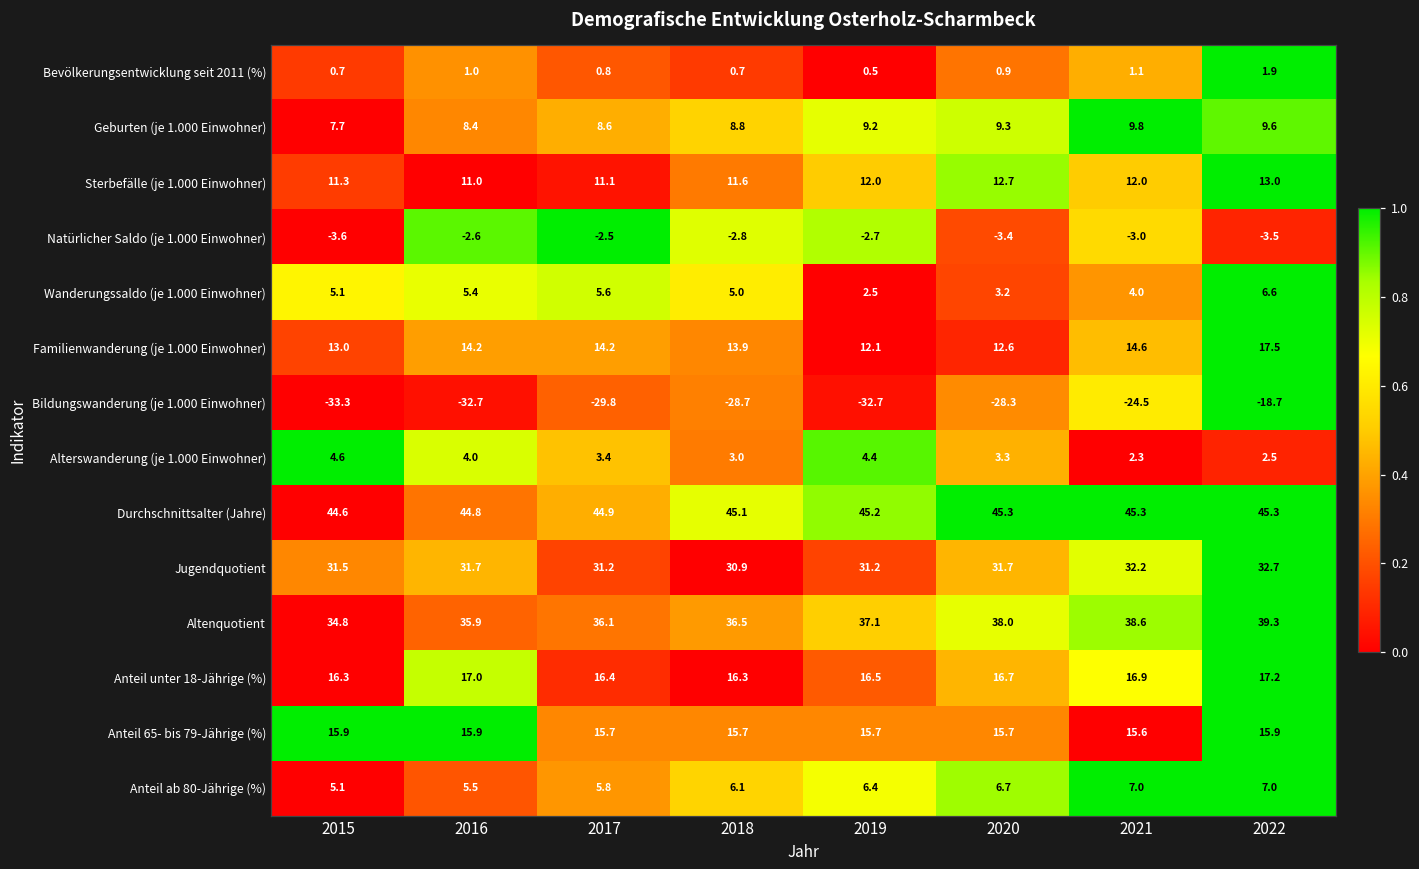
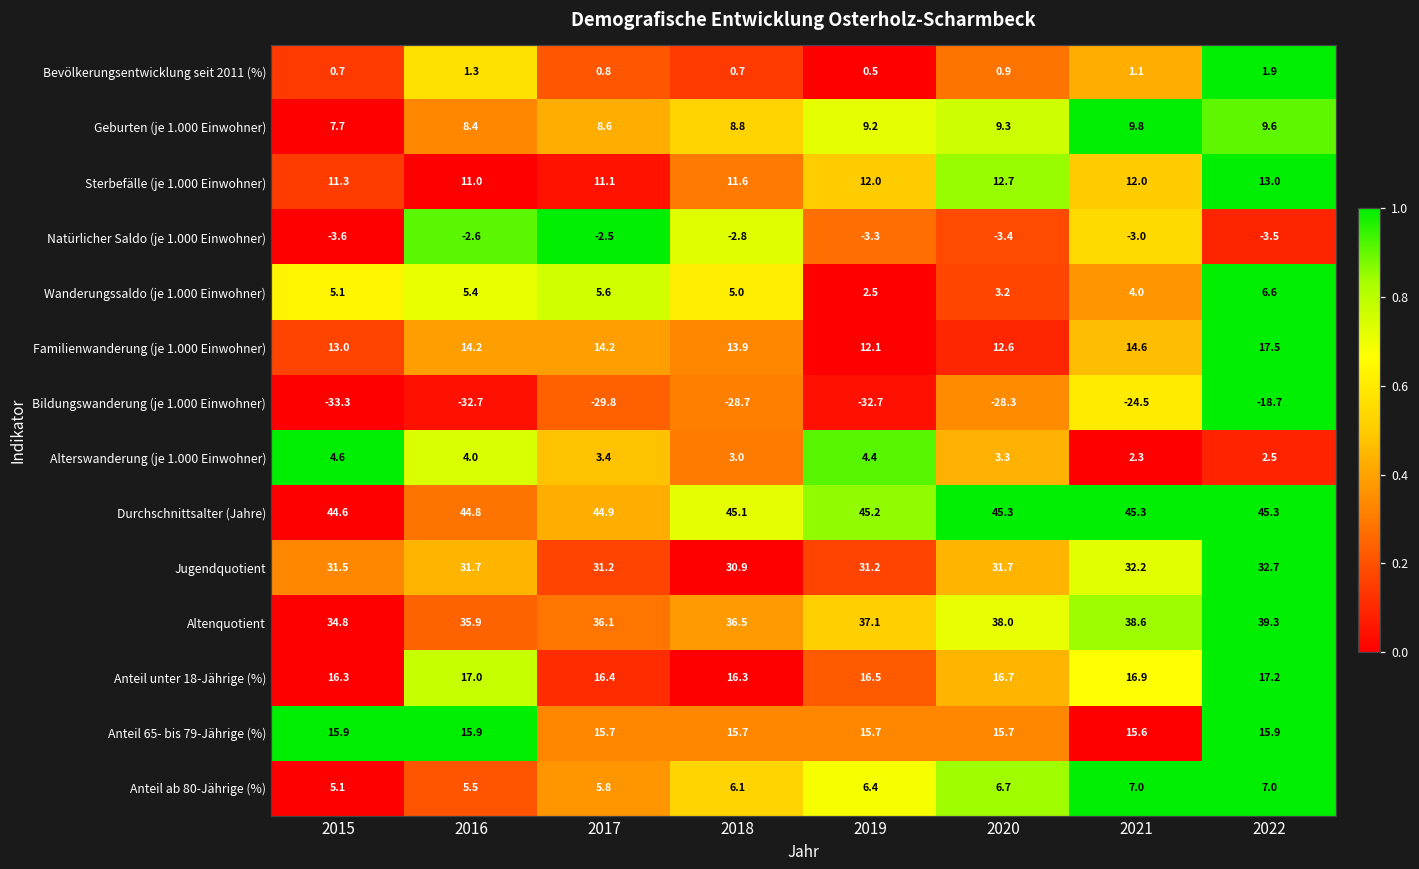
Bevölkerungsentwicklung seit 2011 (%), 2016: 1.0 -> 1.3
Natürlicher Saldo (je 1.000 Einwohner), 2019: -2.7 -> -3.3
